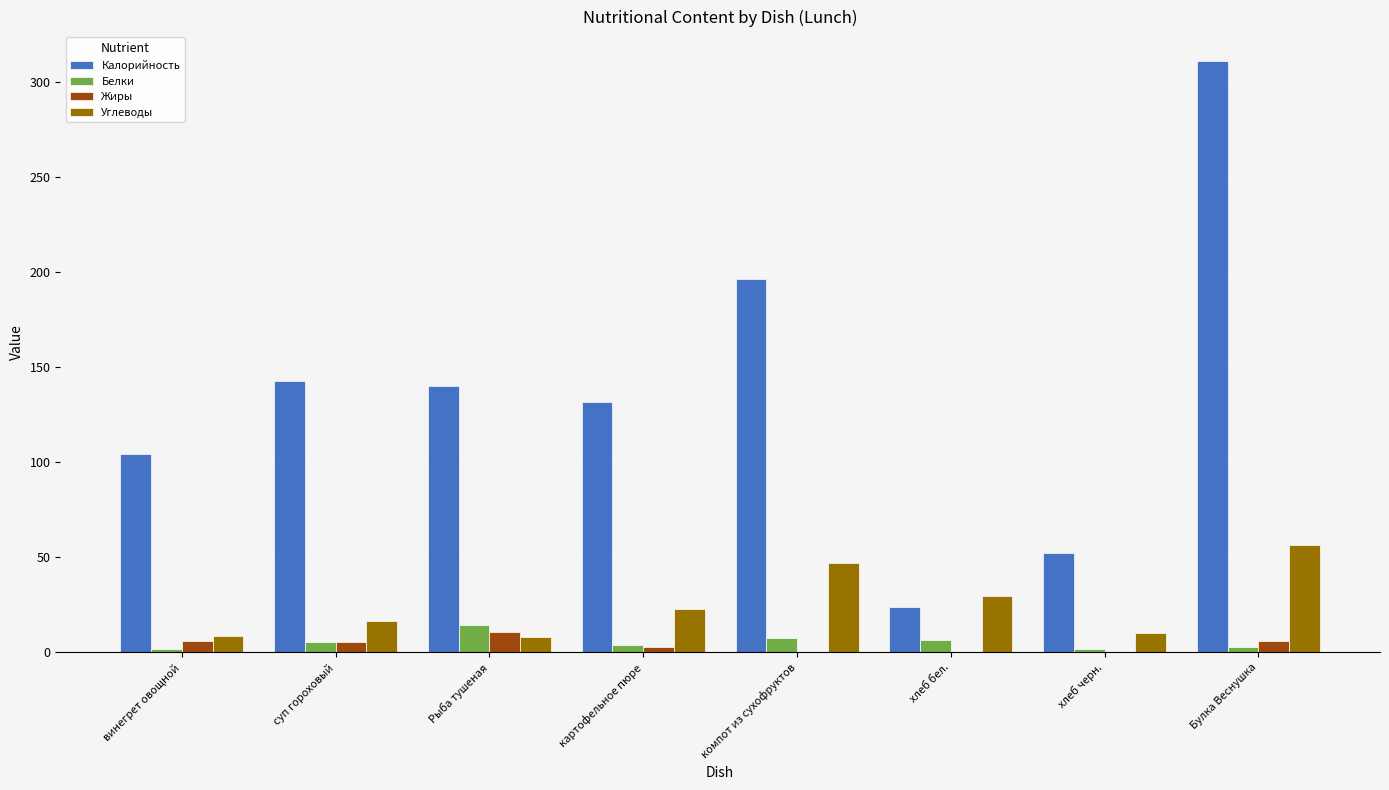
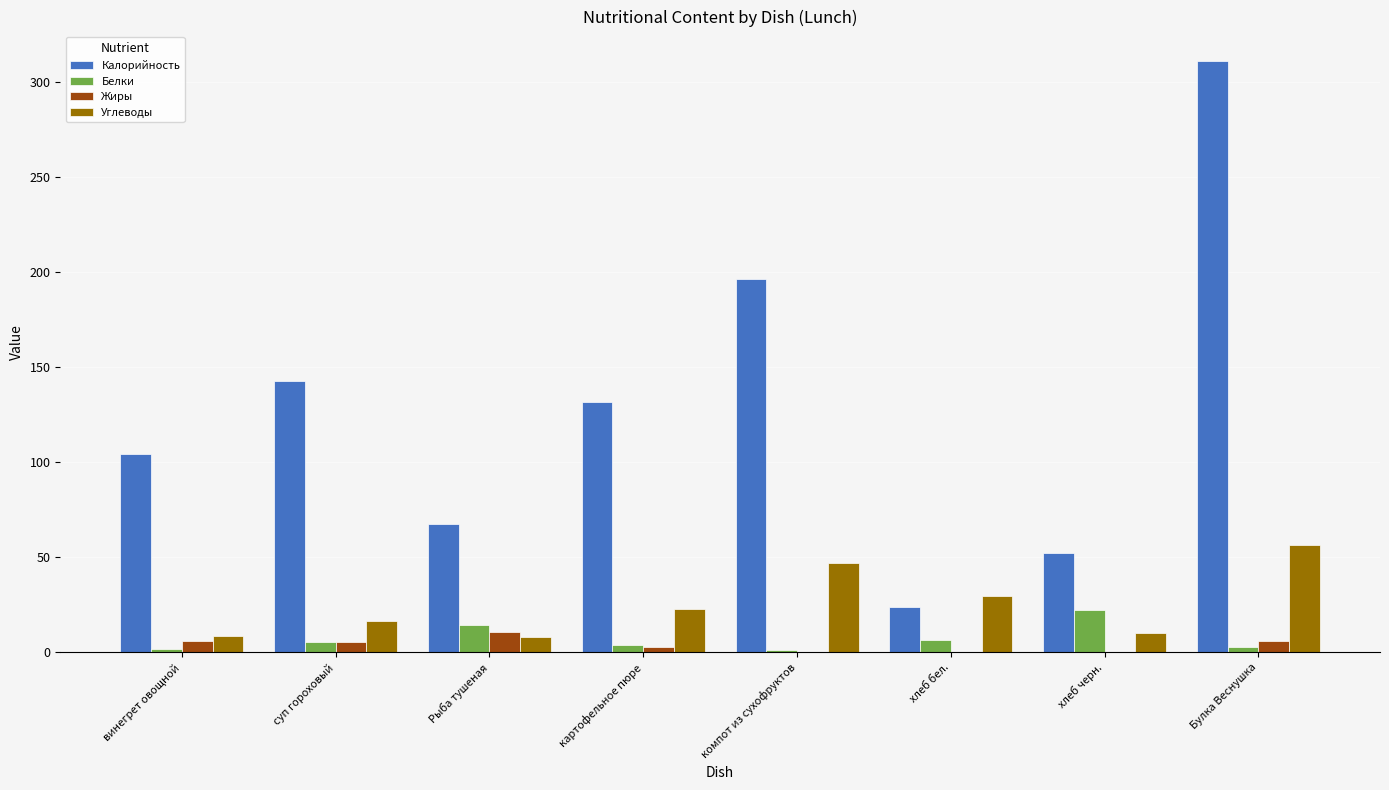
Калорийность, Рыба тушеная: 140 -> 68
Белки, компот из сухофруктов: 8 -> 1
Белки, хлеб черн.: 2 -> 22
